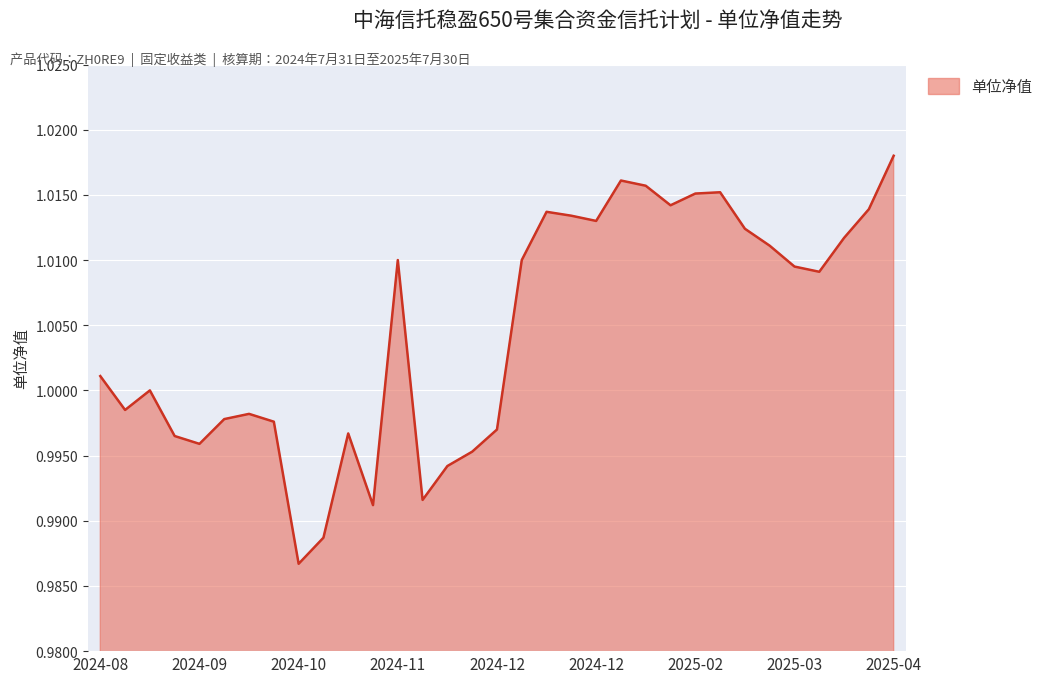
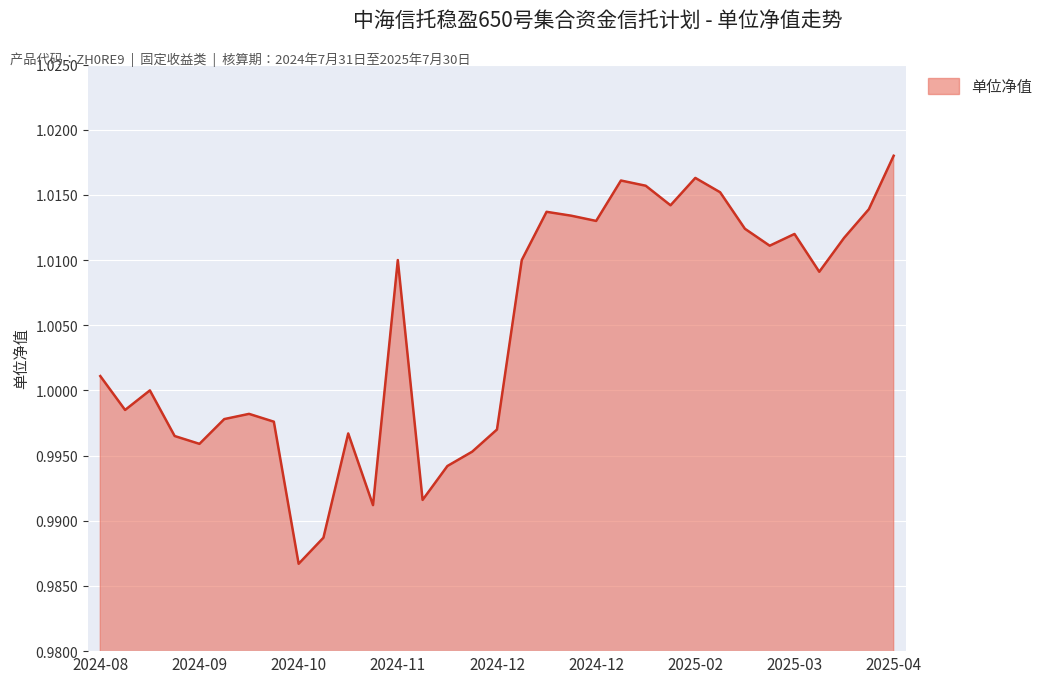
2025-02: 1.0151 -> 1.0163
2025-03: 1.0095 -> 1.0120
